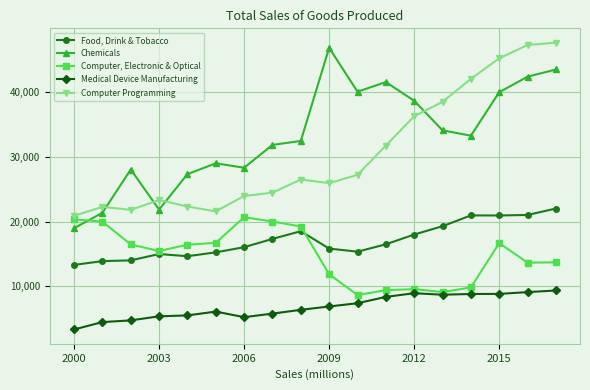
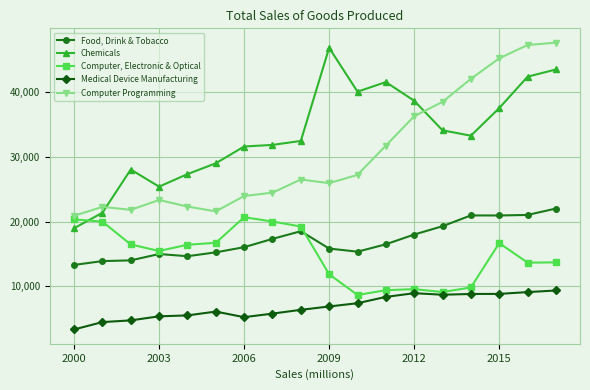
Chemicals, 2003: 22,000 -> 25,000
Chemicals, 2006: 28,000 -> 32,000
Chemicals, 2015: 40,000 -> 38,000
